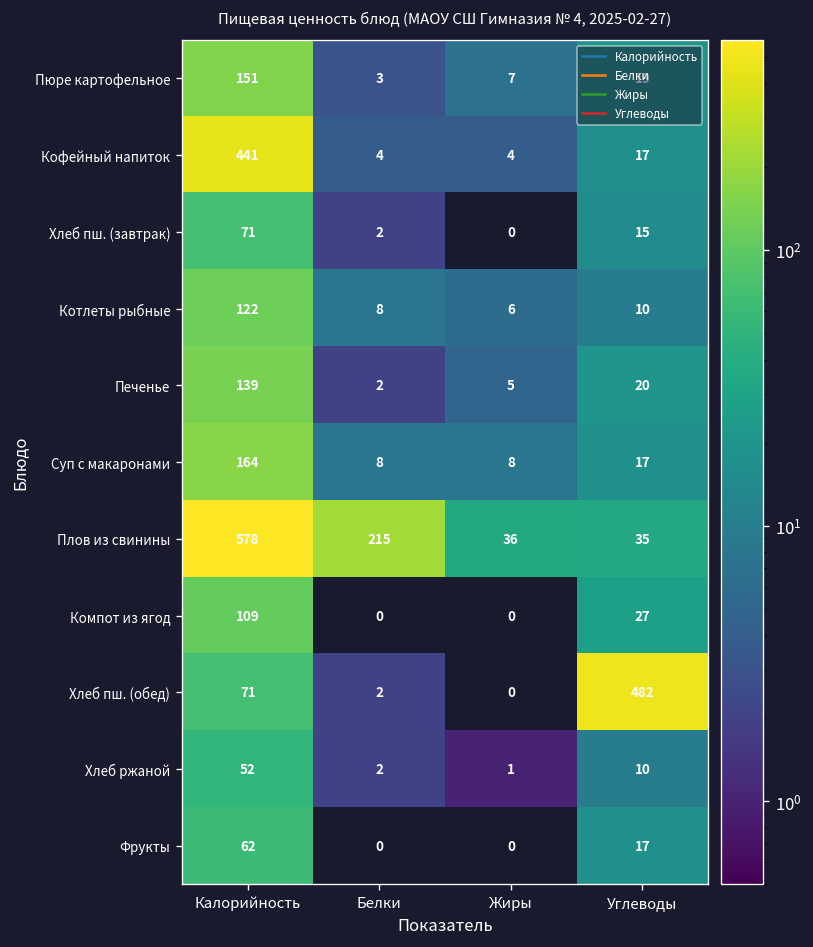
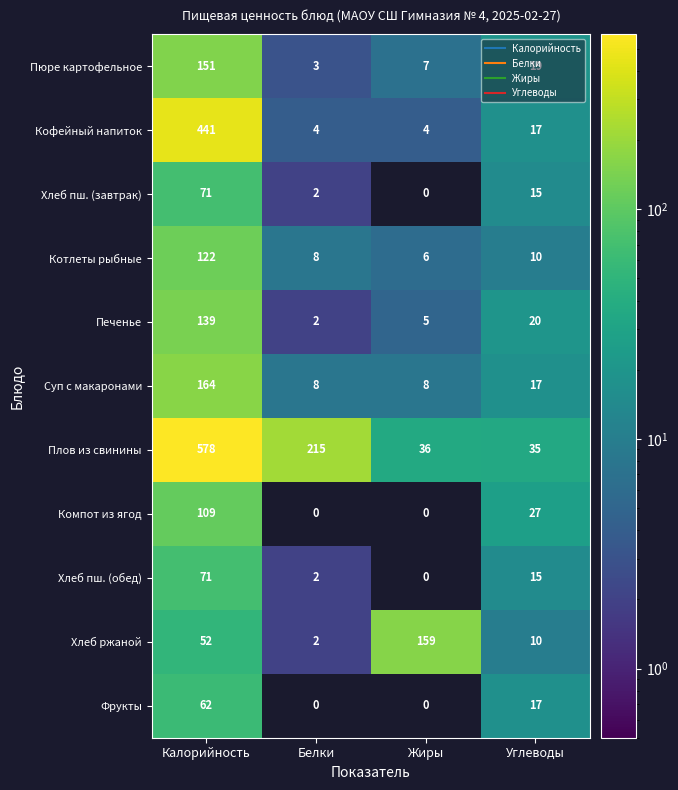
Хлеб пш. (обед), Углеводы: 482 -> 15
Хлеб ржаной, Жиры: 1 -> 159
